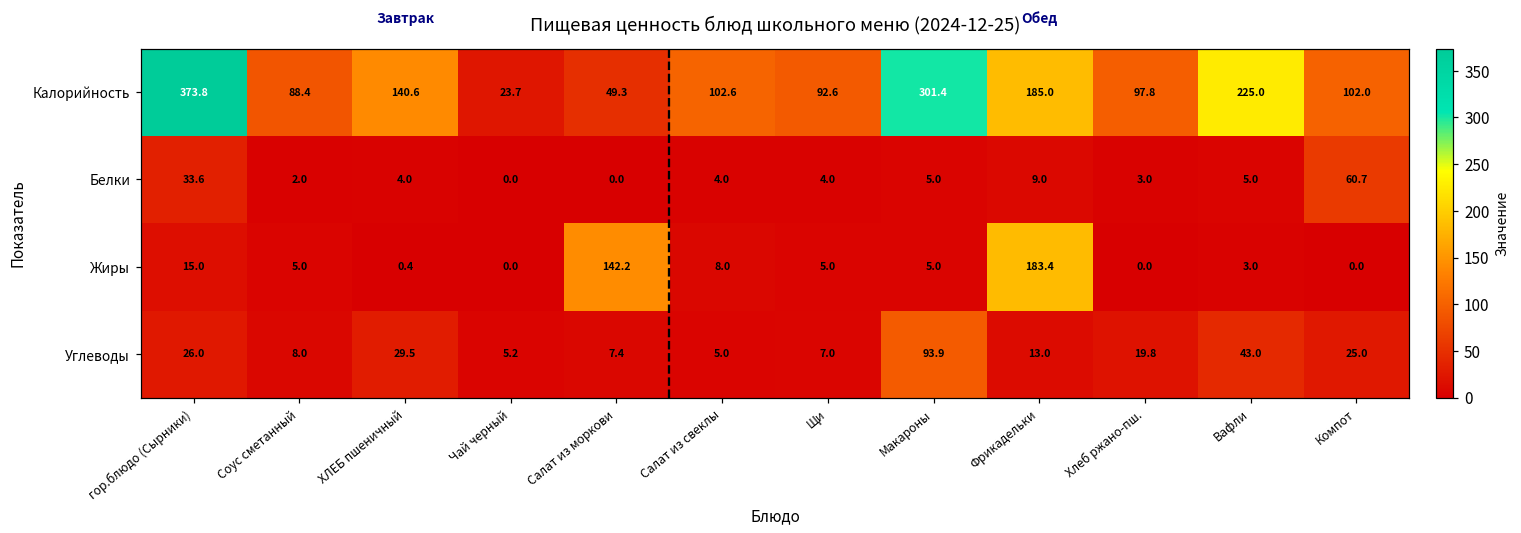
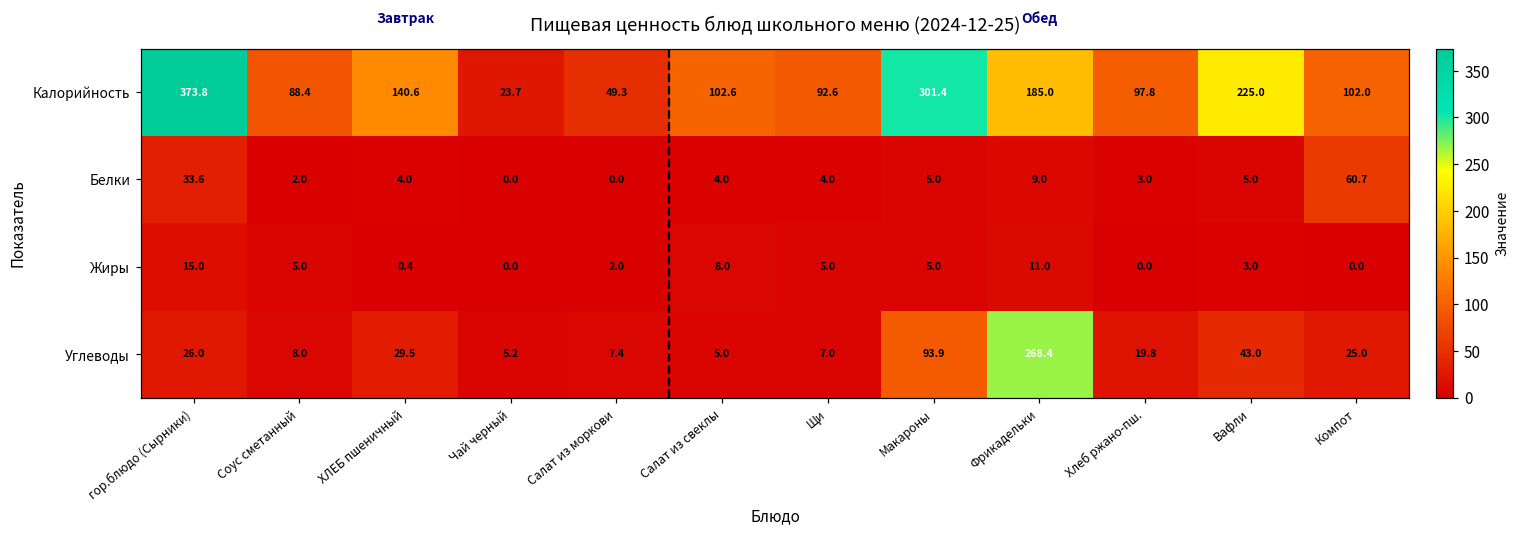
Жиры, Салат из моркови: 142.2 -> 2.0
Жиры, Фрикадельки: 183.4 -> 11.0
Углеводы, Фрикадельки: 13.0 -> 268.4
